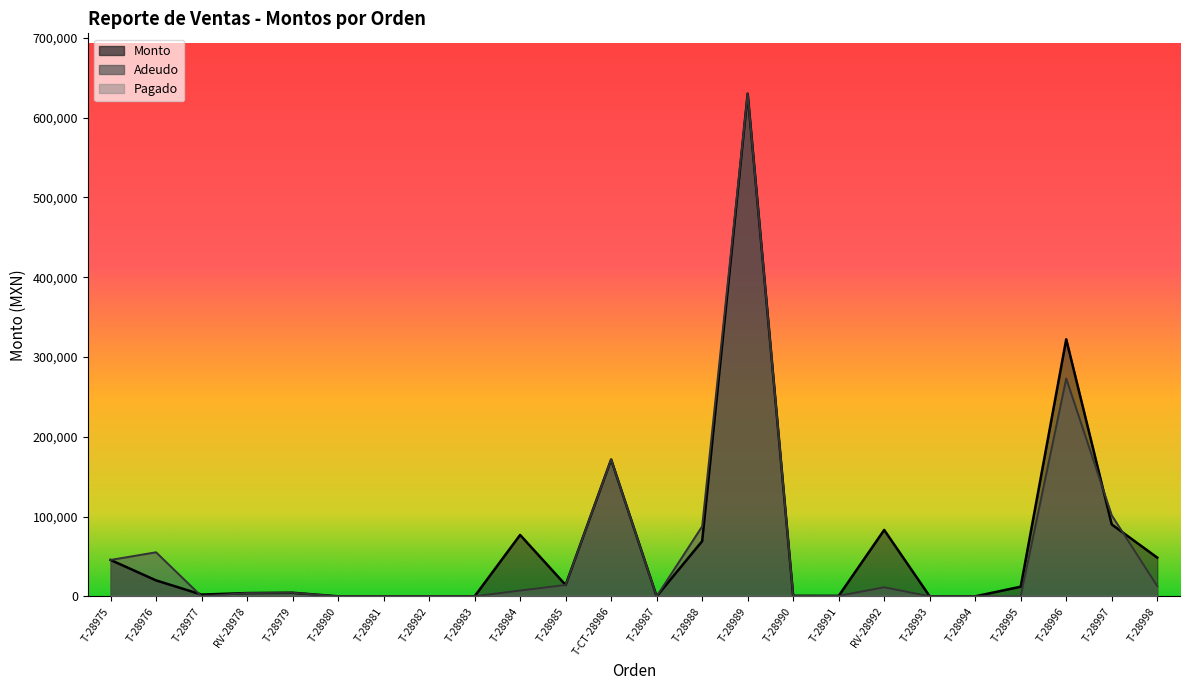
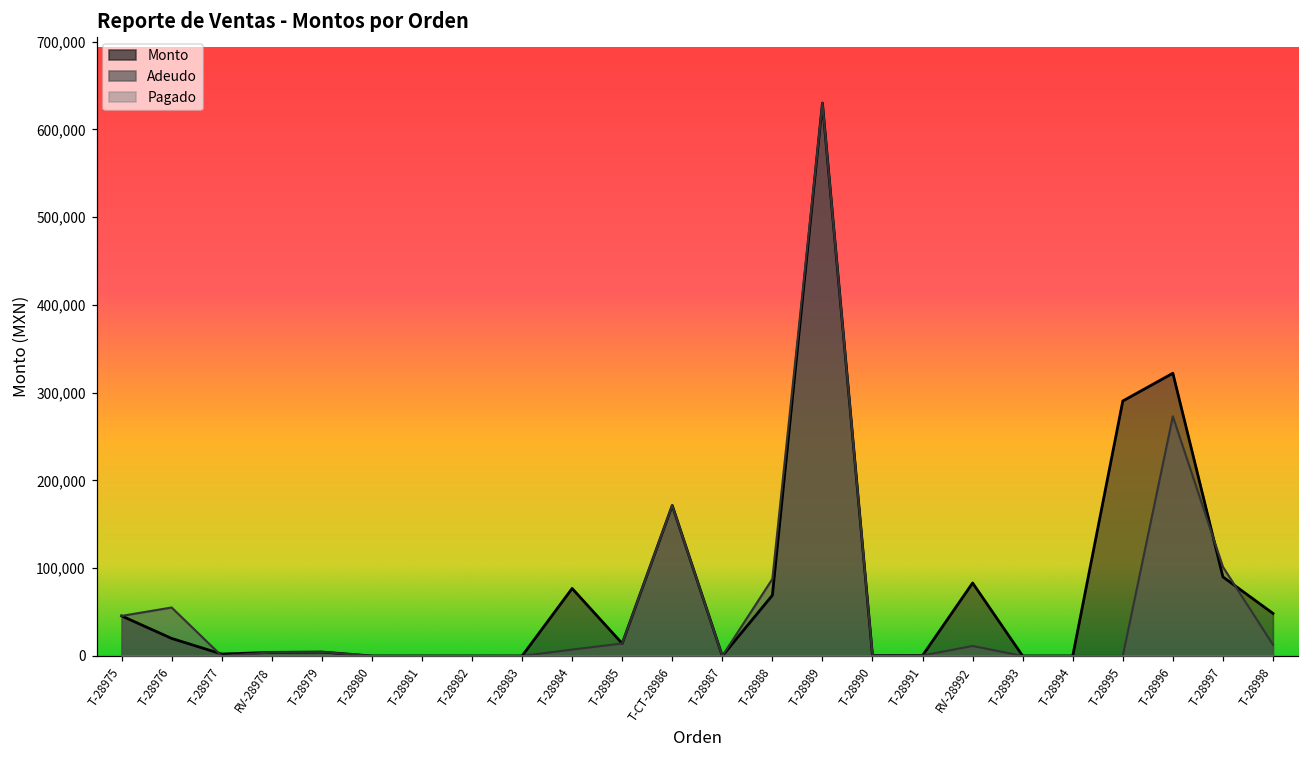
Monto, T-28995: 10,000 -> 290,000
